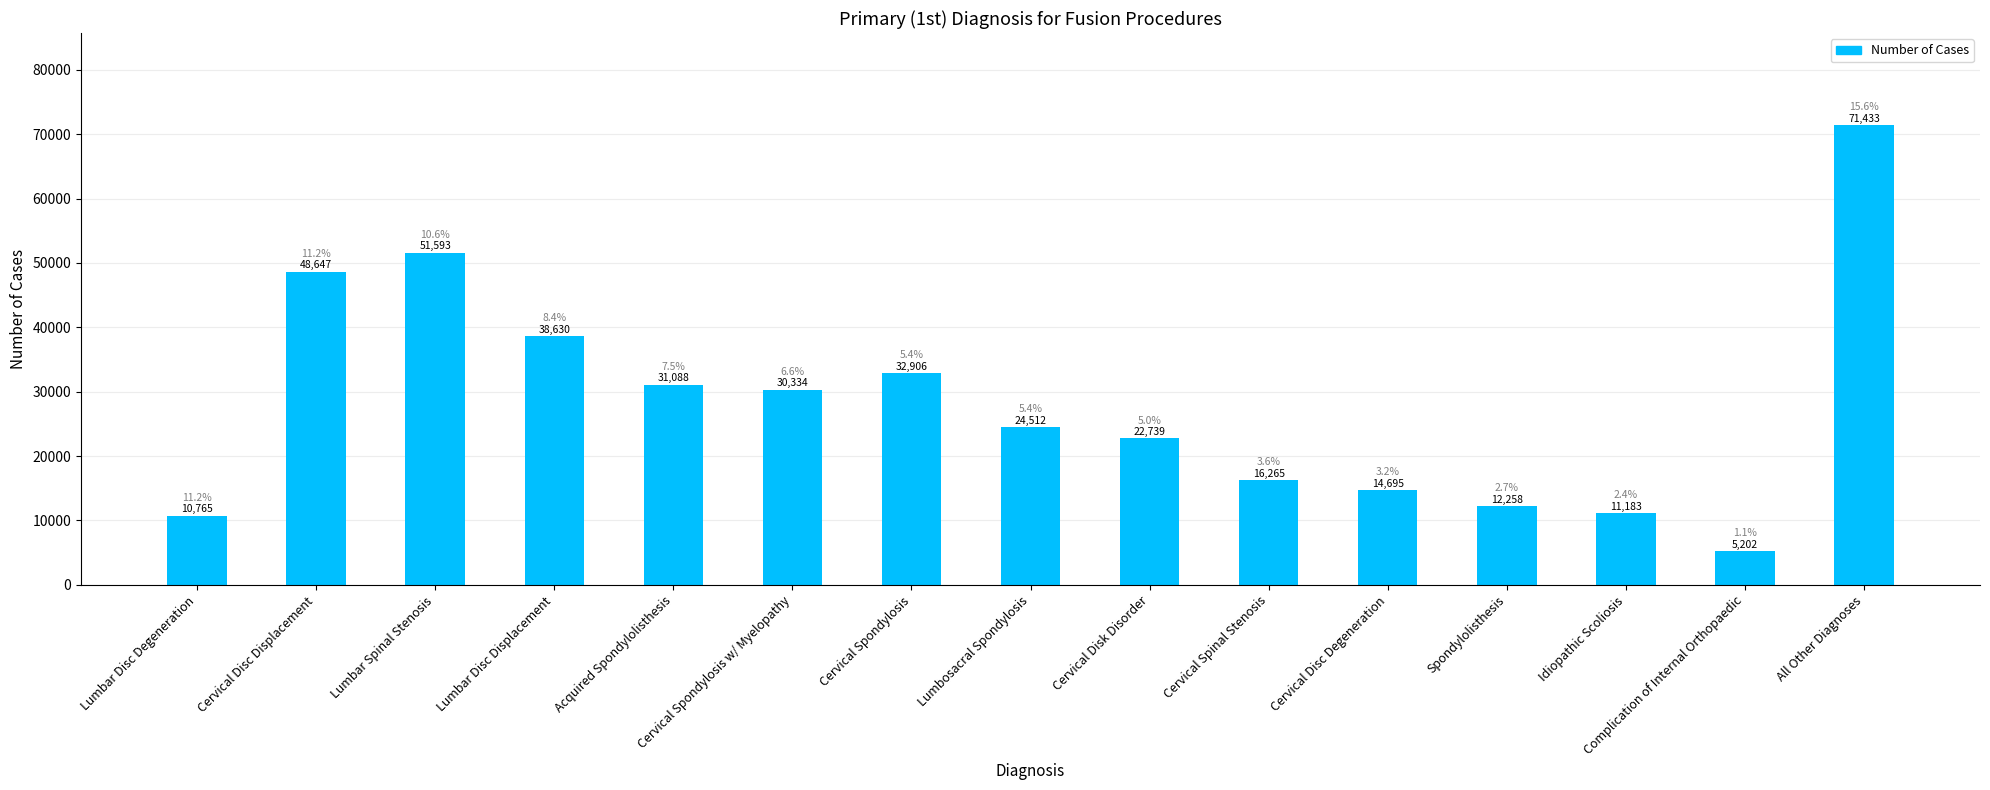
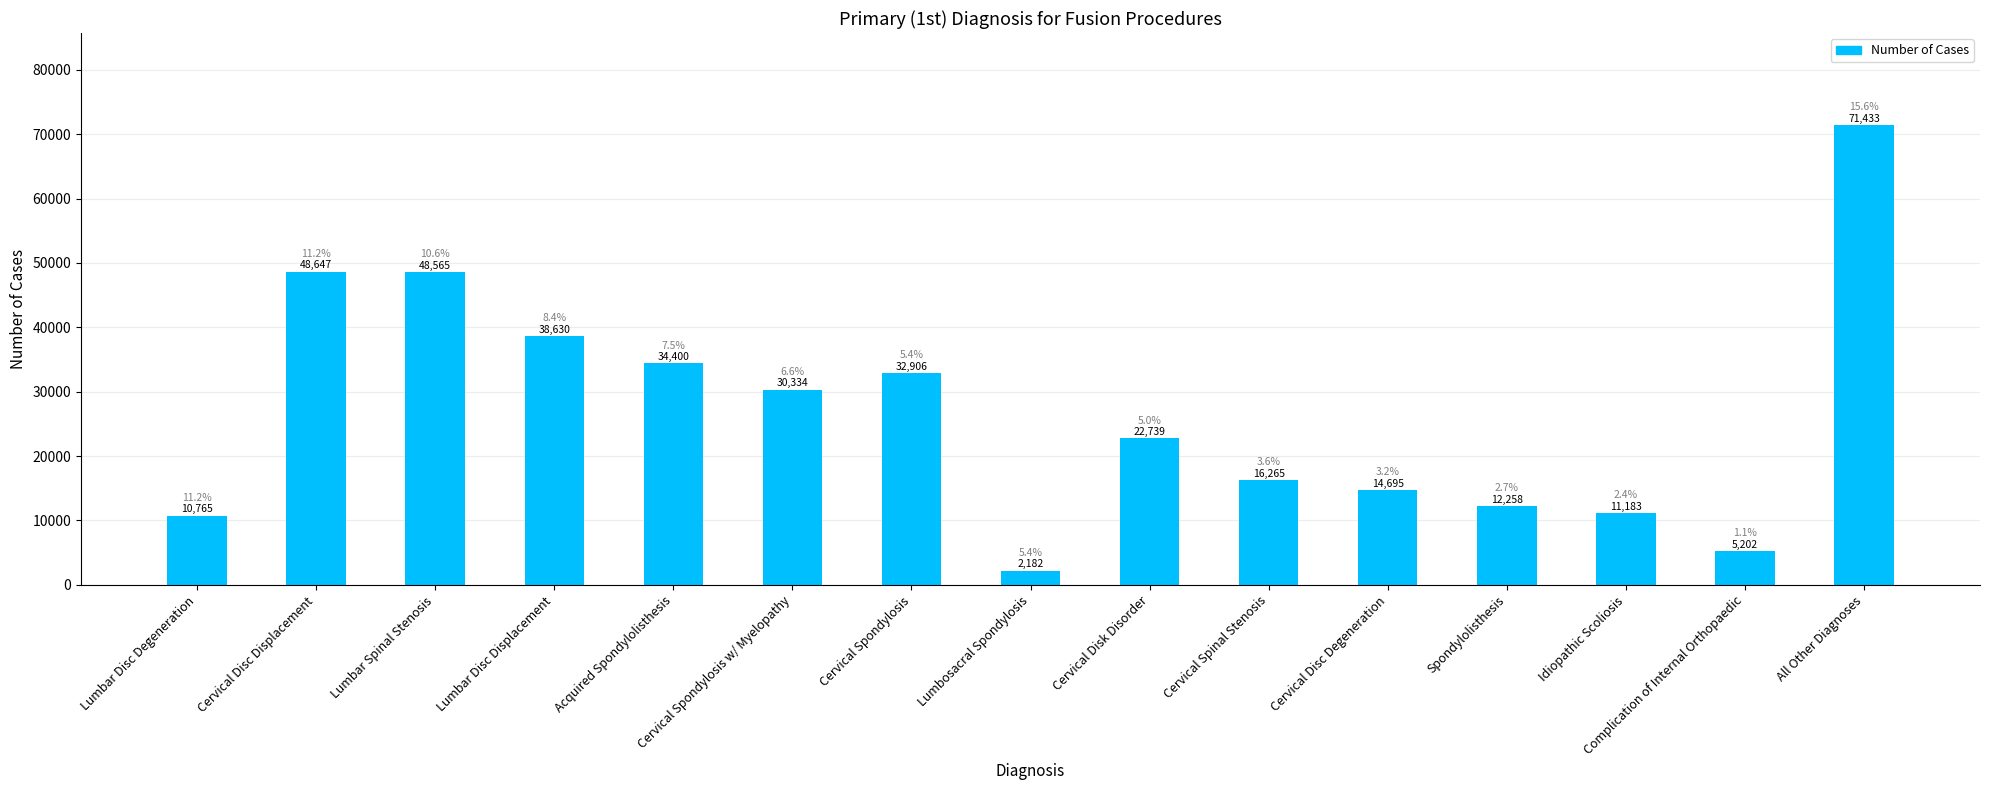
Lumbar Spinal Stenosis: 51,593 -> 48,565
Acquired Spondylolisthesis: 31,088 -> 34,400
Lumbosacral Spondylosis: 24,512 -> 2,182
